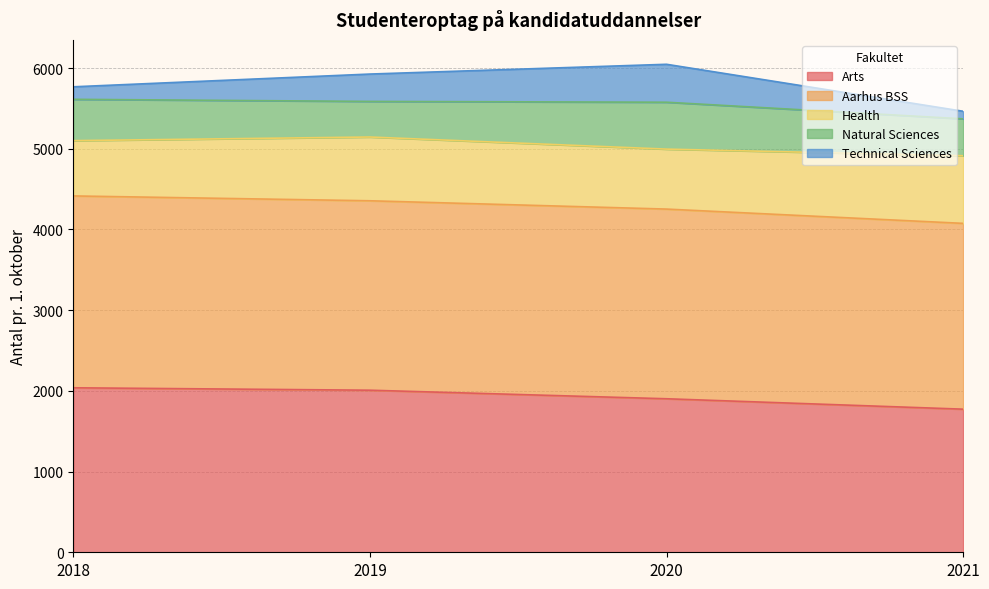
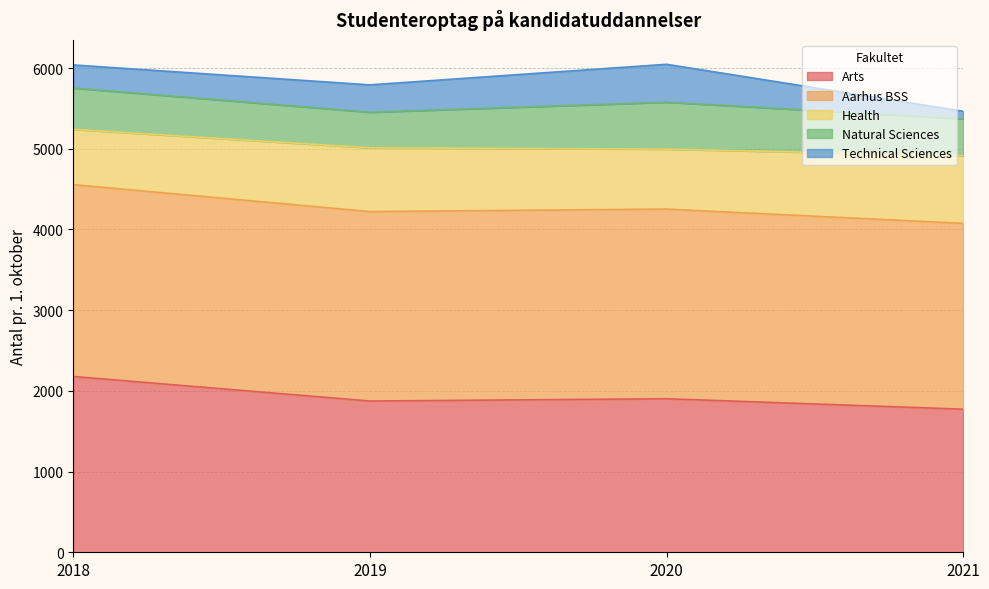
Arts, 2018: 2000 -> 2200
Technical Sciences, 2018: 200 -> 300
Arts, 2019: 2000 -> 1900
